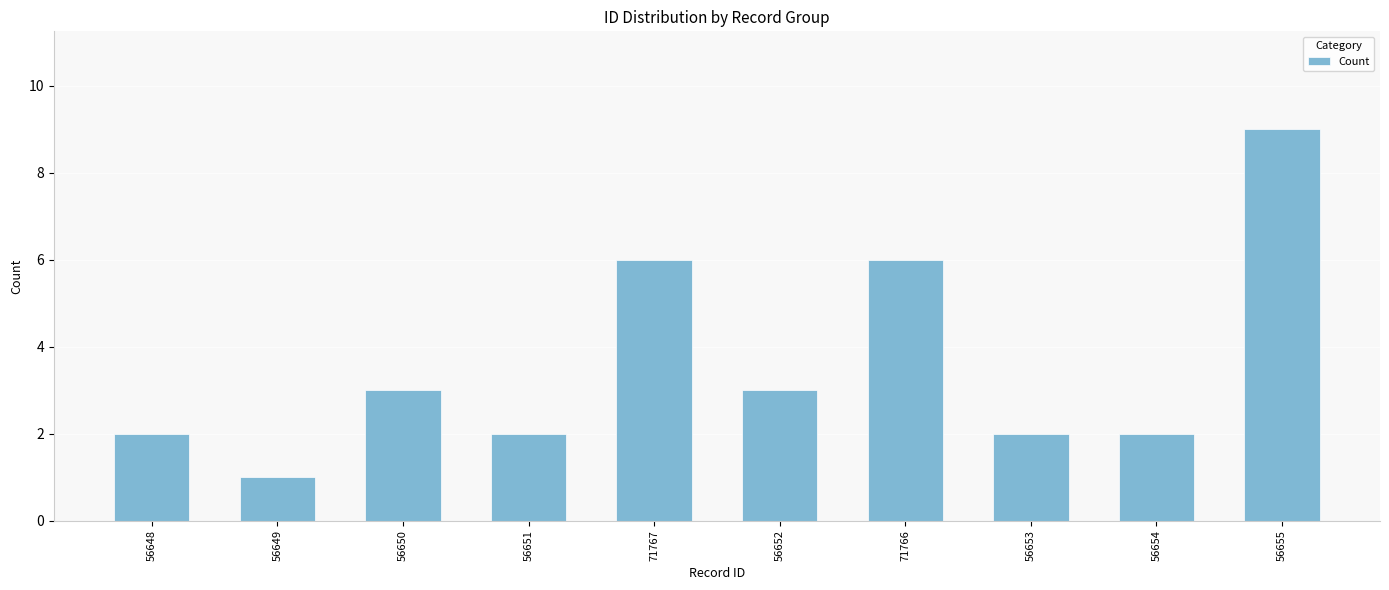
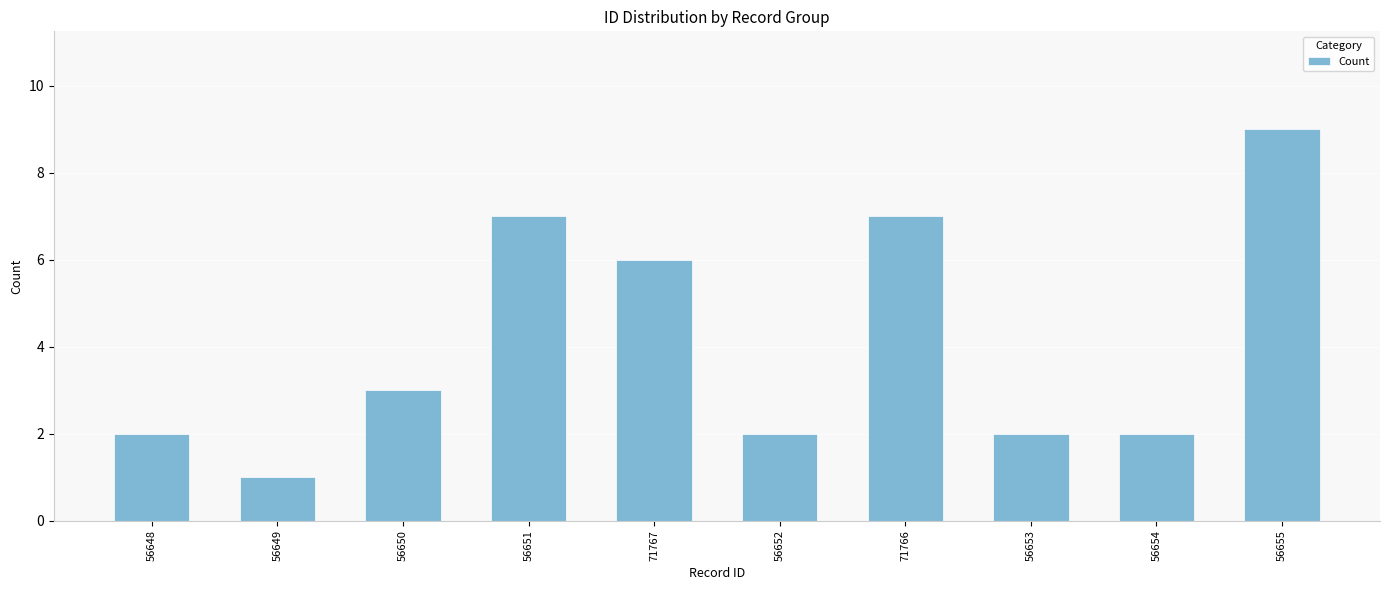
56651: 2 -> 7
56652: 3 -> 2
71766: 6 -> 7
